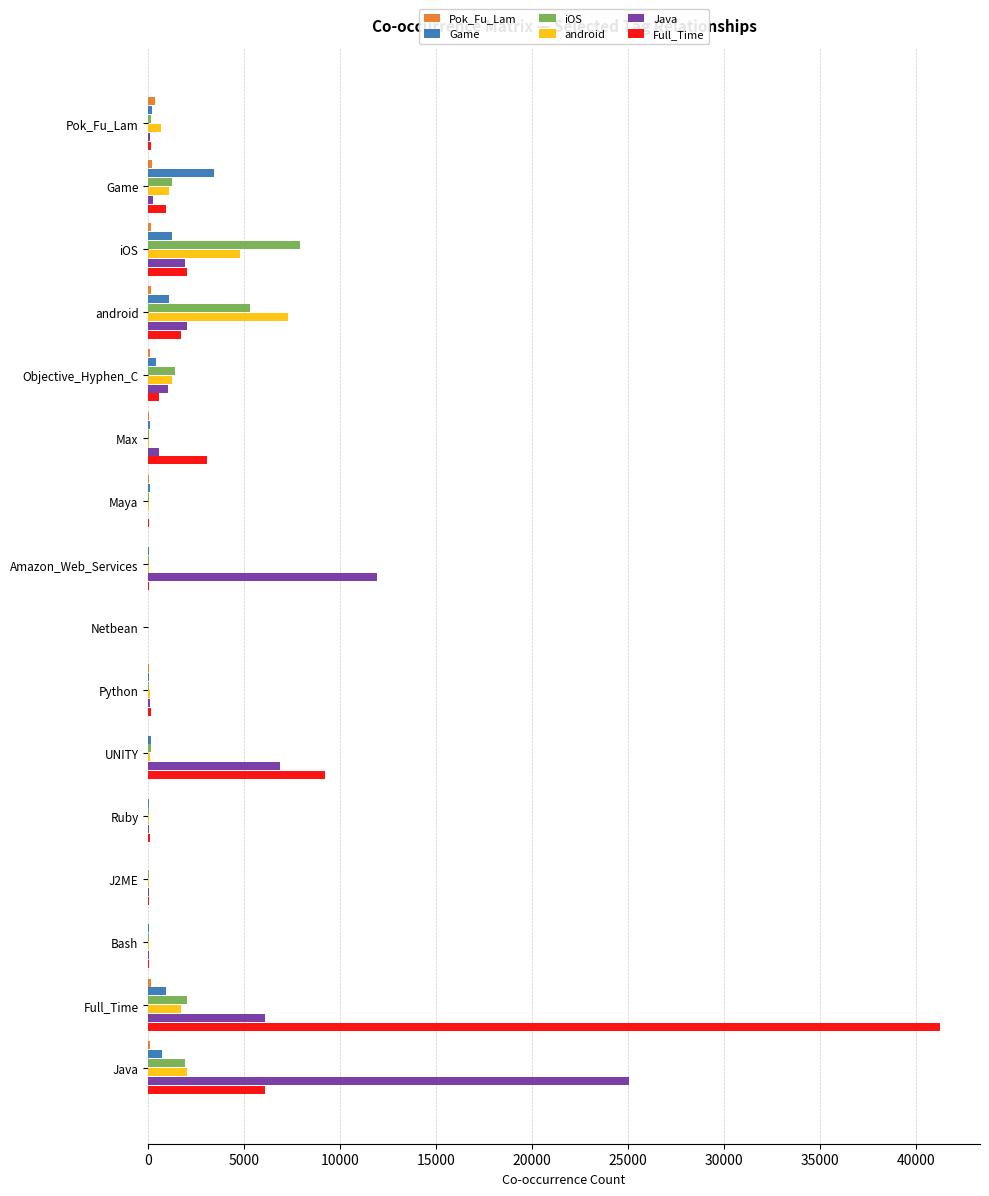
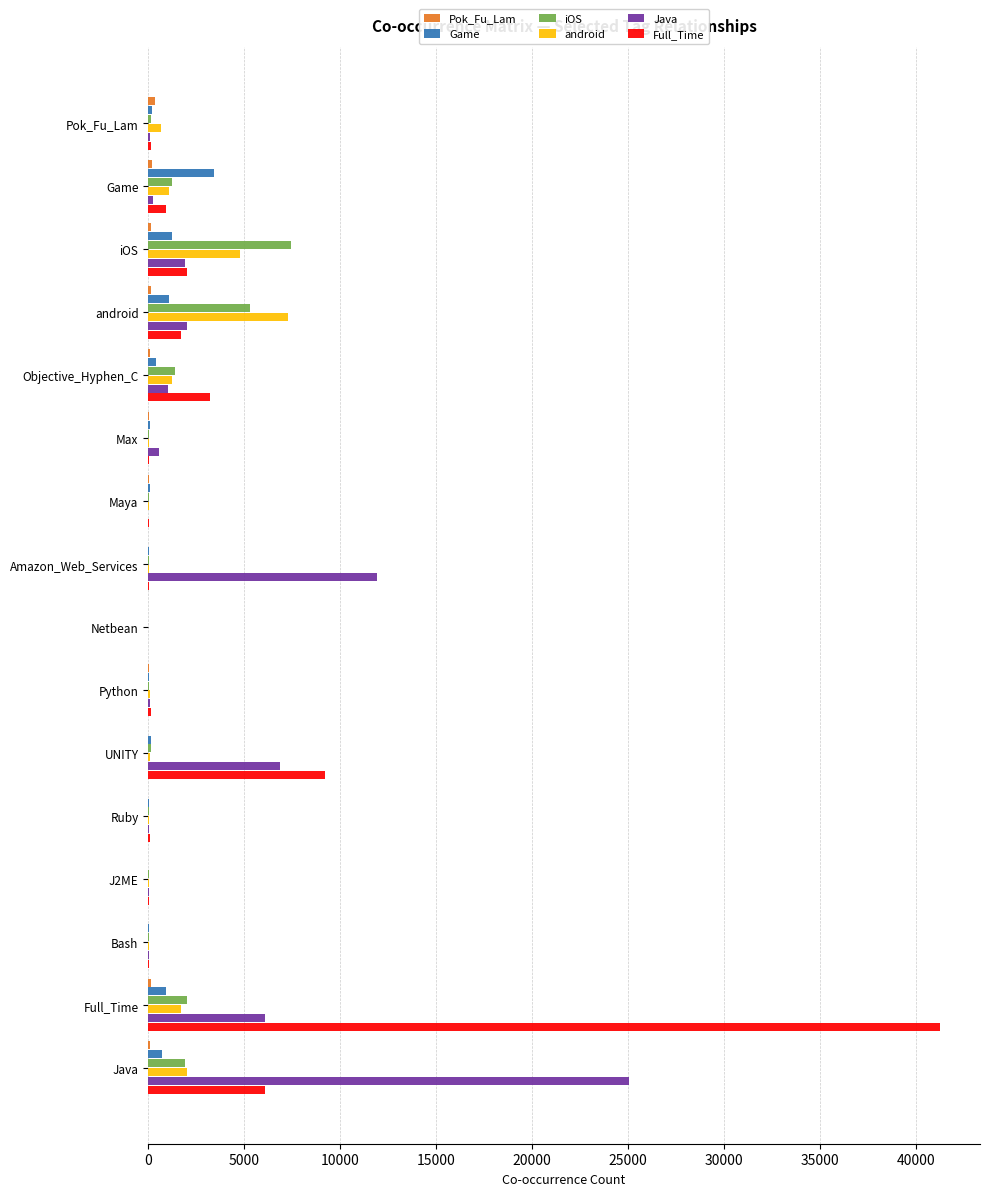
iOS, iOS: 7900 -> 7400
Full_Time, Objective_Hyphen_C: 600 -> 3200
Full_Time, Max: 3100 -> 100
